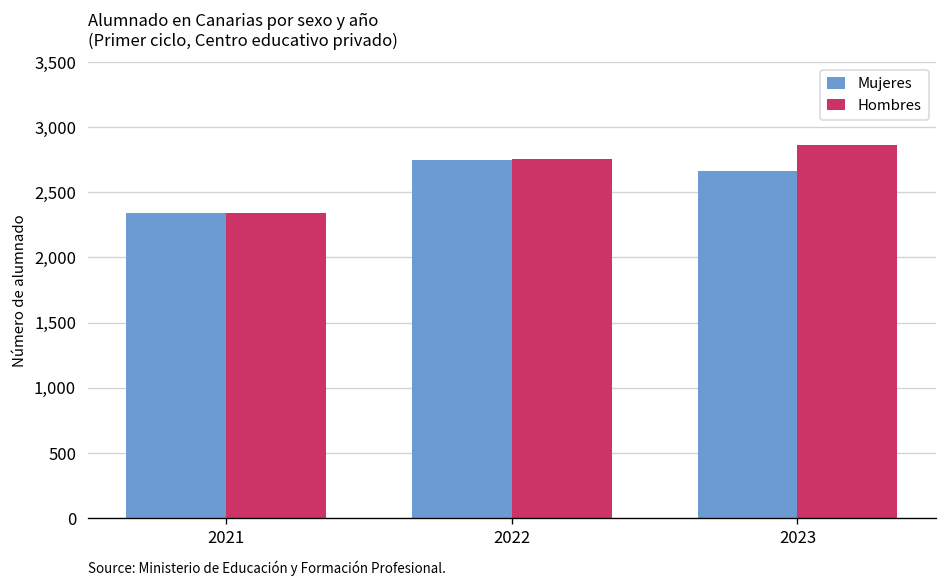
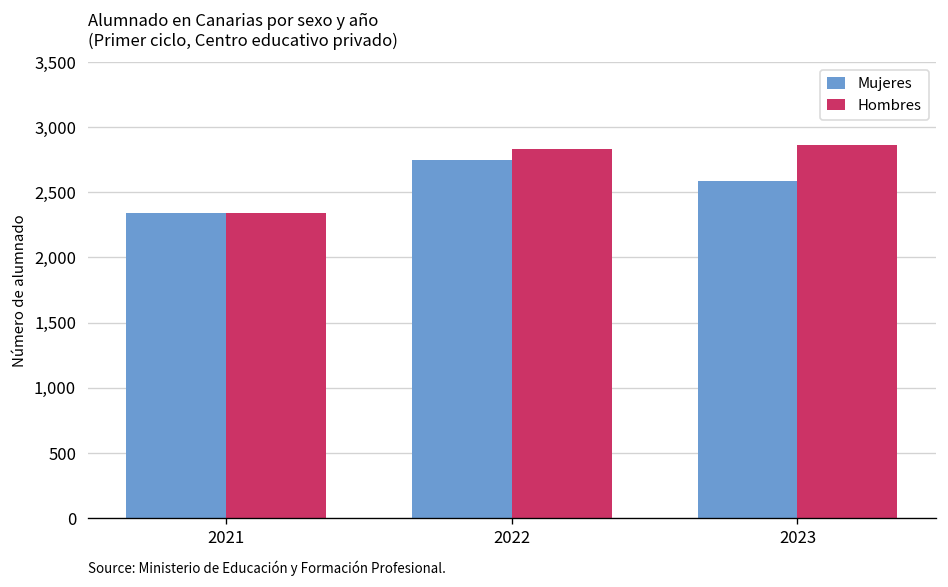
Hombres, 2022: 2,760 -> 2,840
Mujeres, 2023: 2,660 -> 2,590
